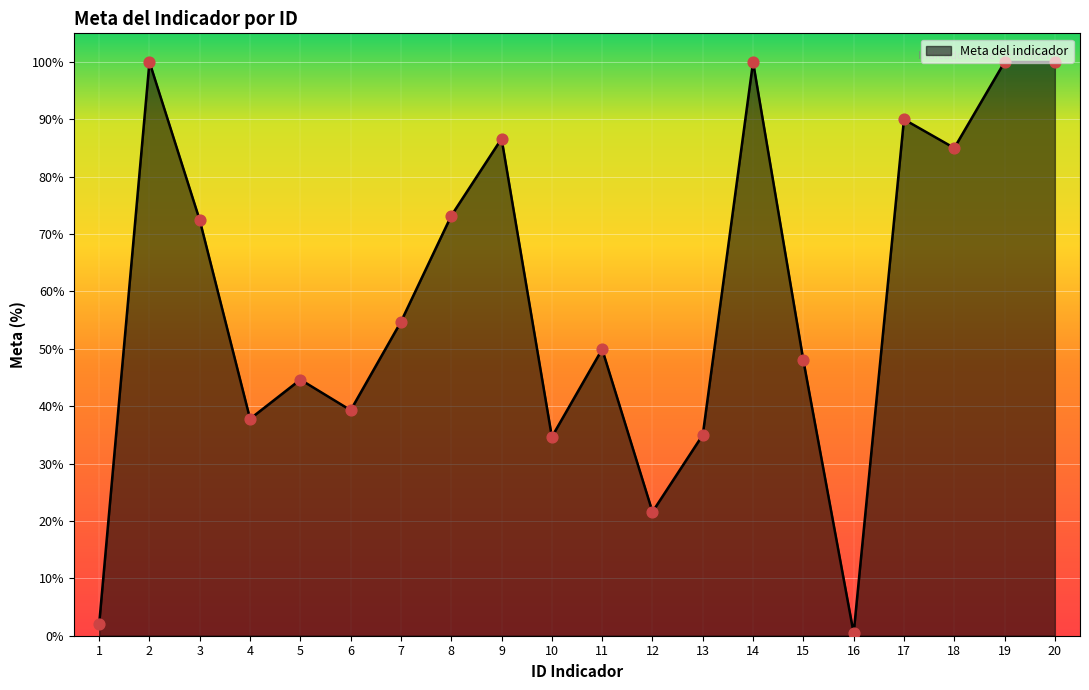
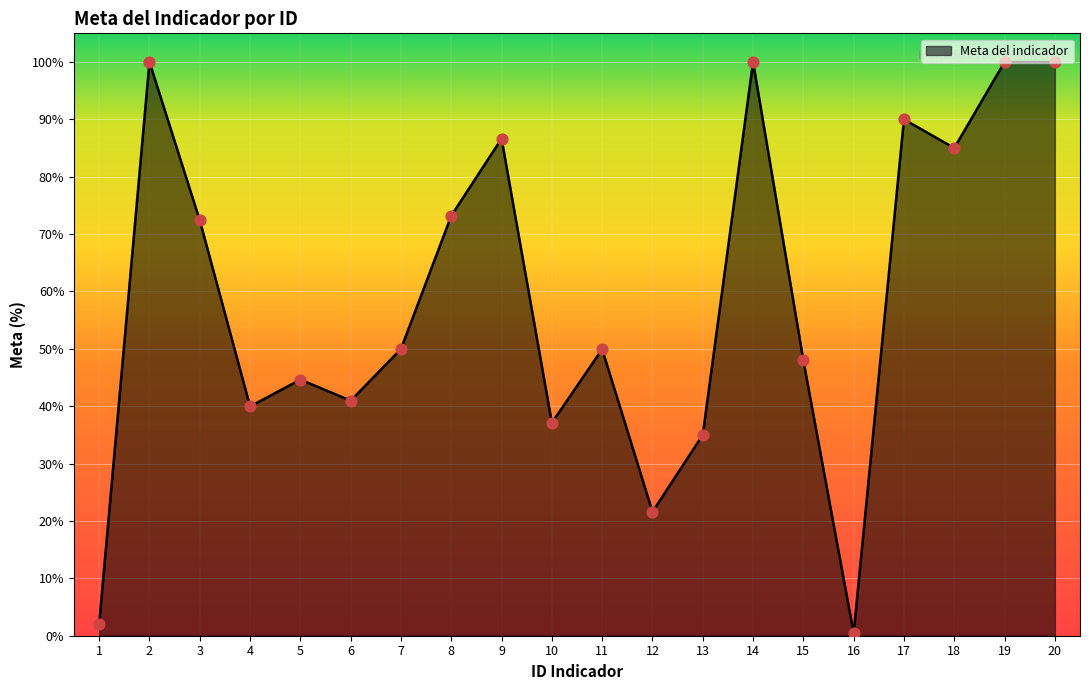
4: 38% -> 40%
6: 39% -> 41%
7: 55% -> 50%
10: 35% -> 37%
